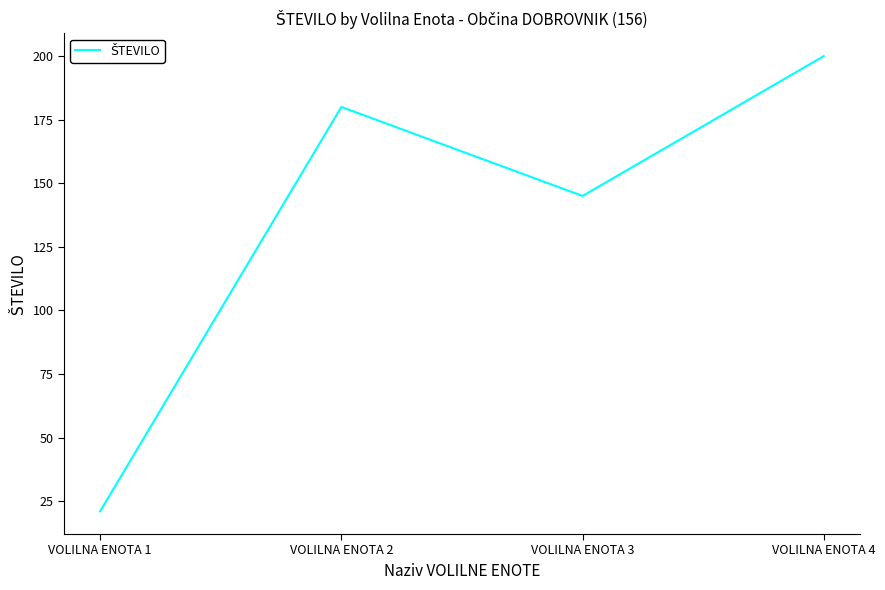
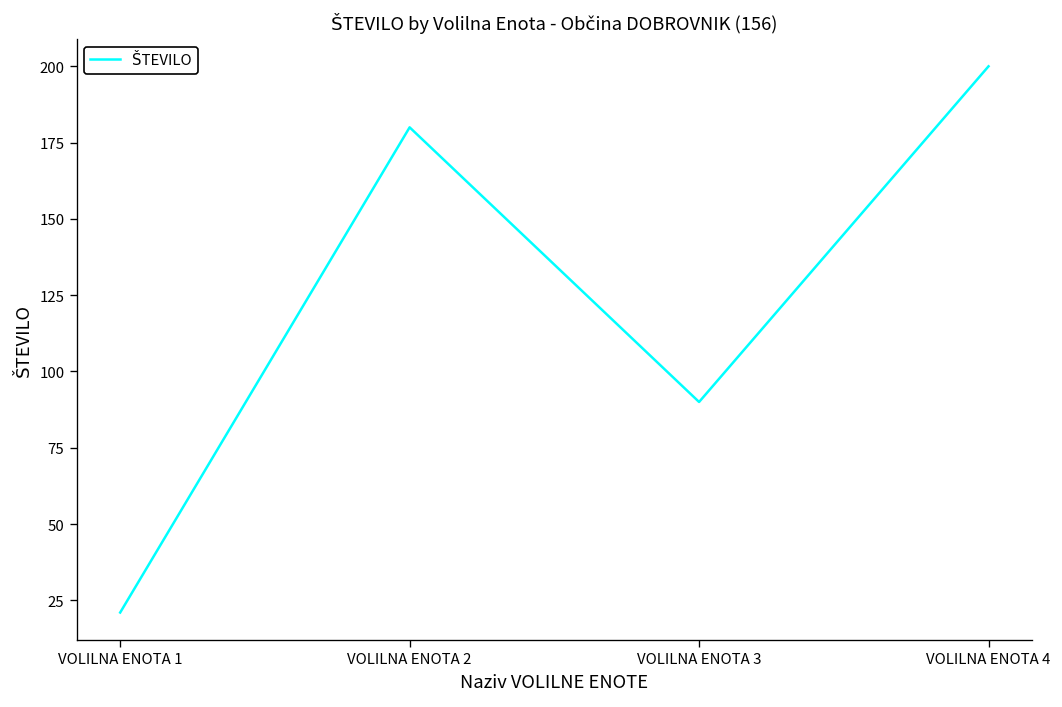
VOLILNA ENOTA 3: 145 -> 90
